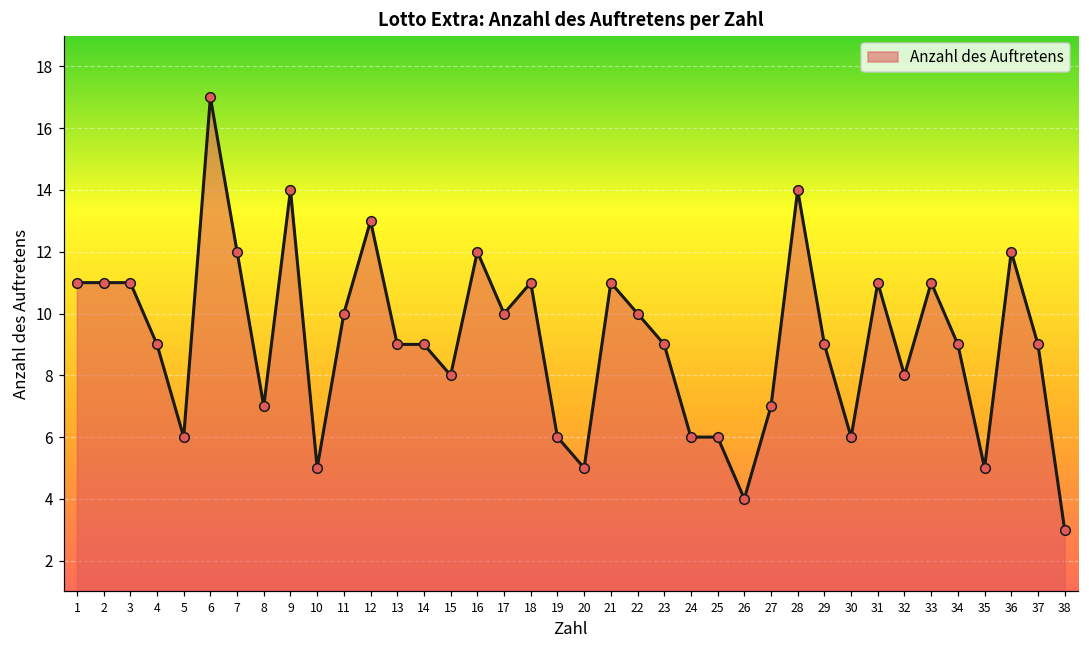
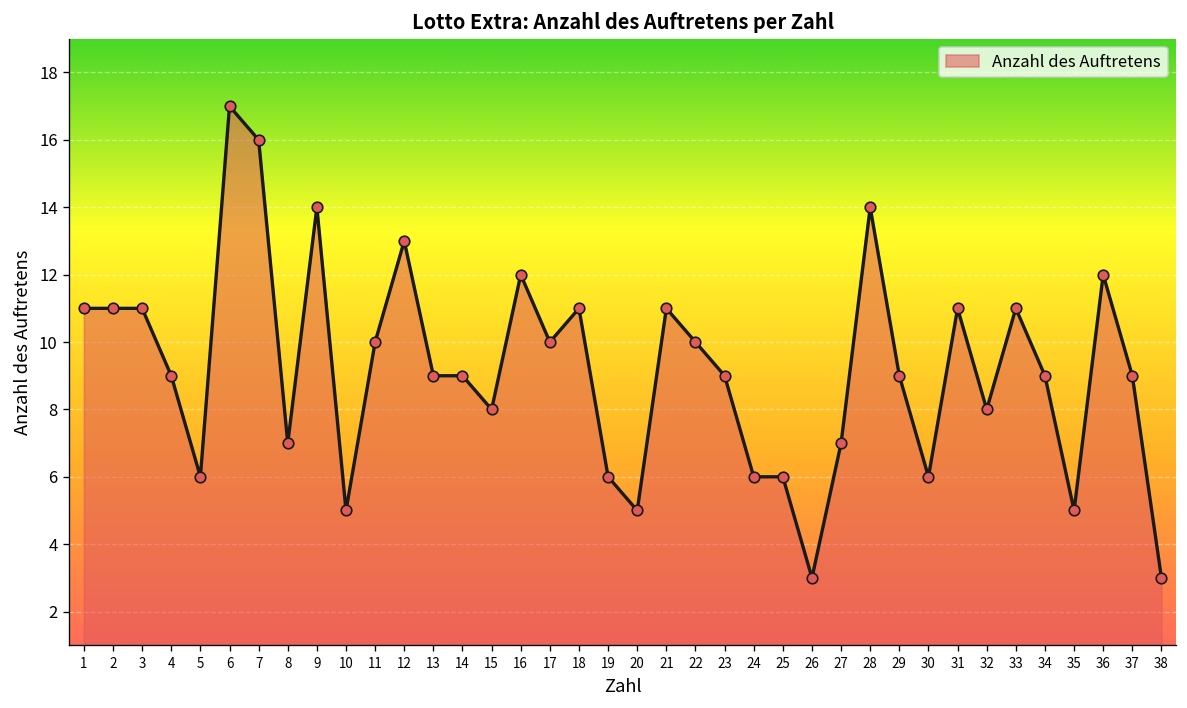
7: 12 -> 16
26: 4 -> 3
